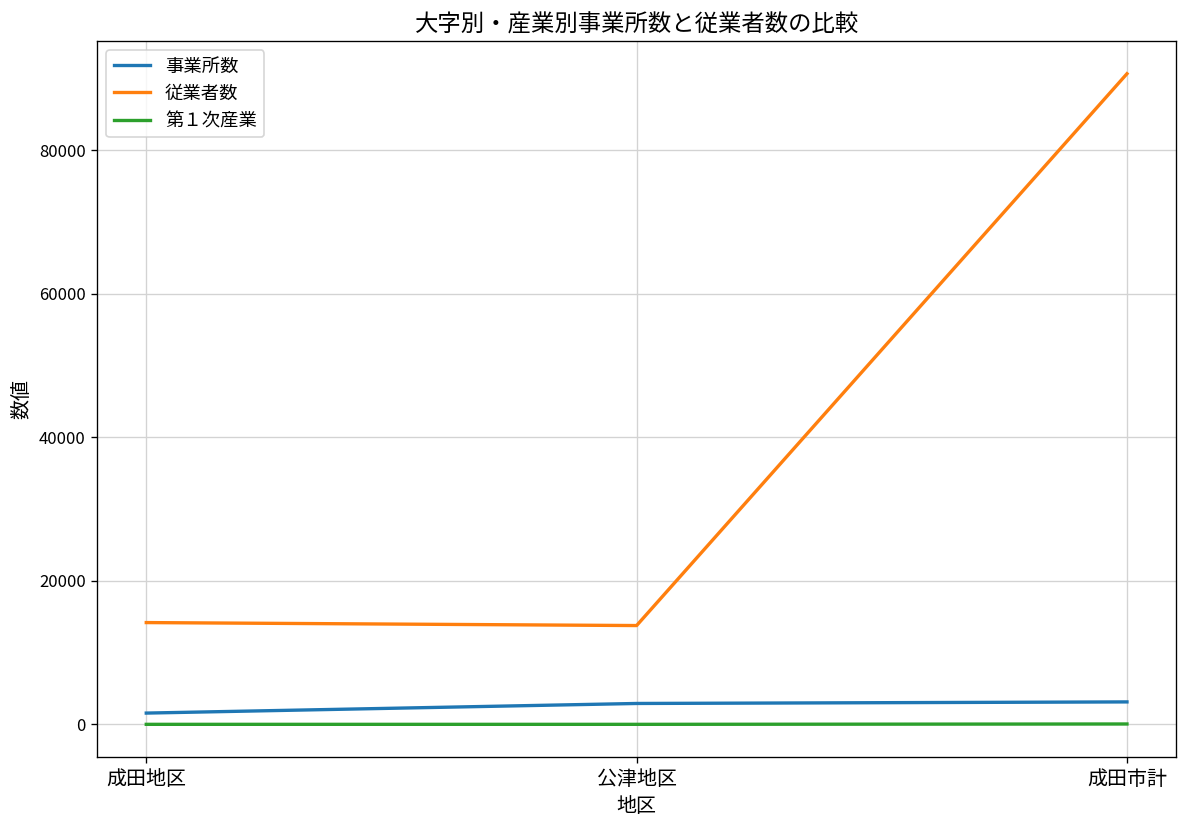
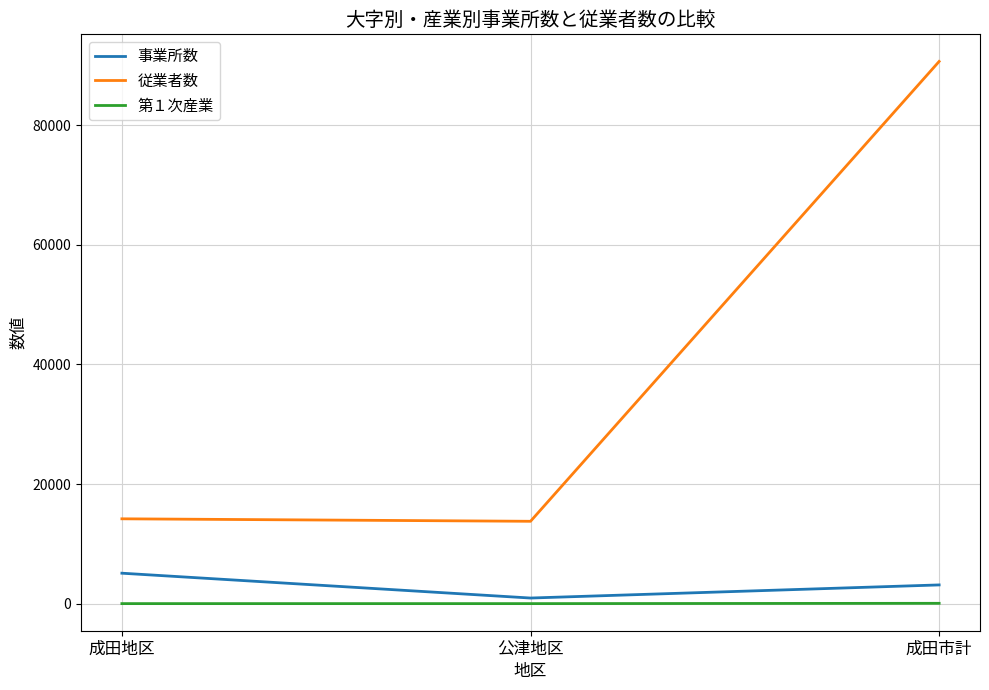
事業所数, 成田地区: 2000 -> 5000
事業所数, 公津地区: 3000 -> 1000
